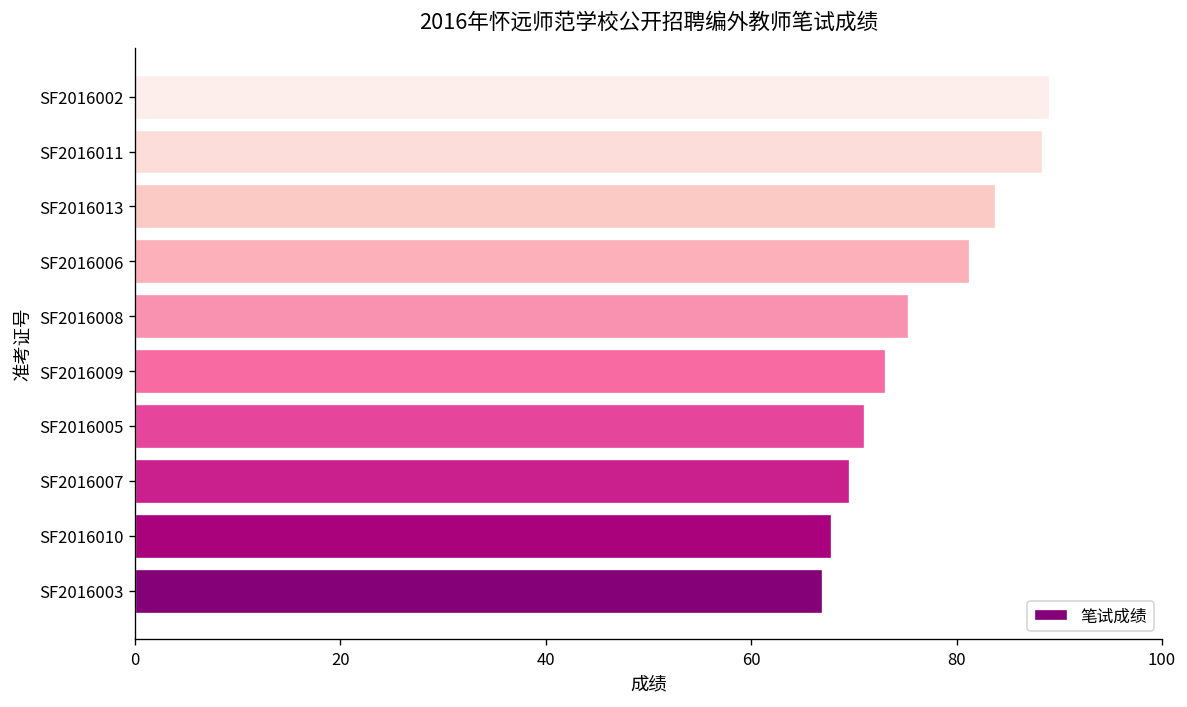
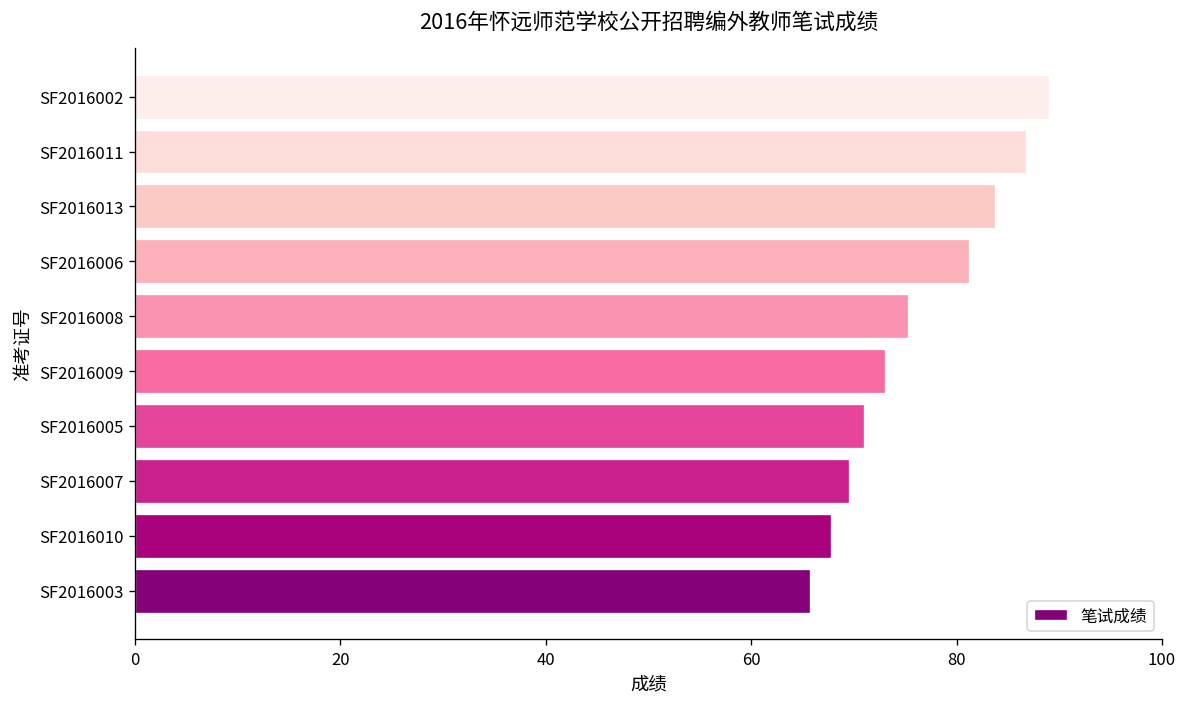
SF2016011: 88 -> 87
SF2016003: 67 -> 66
